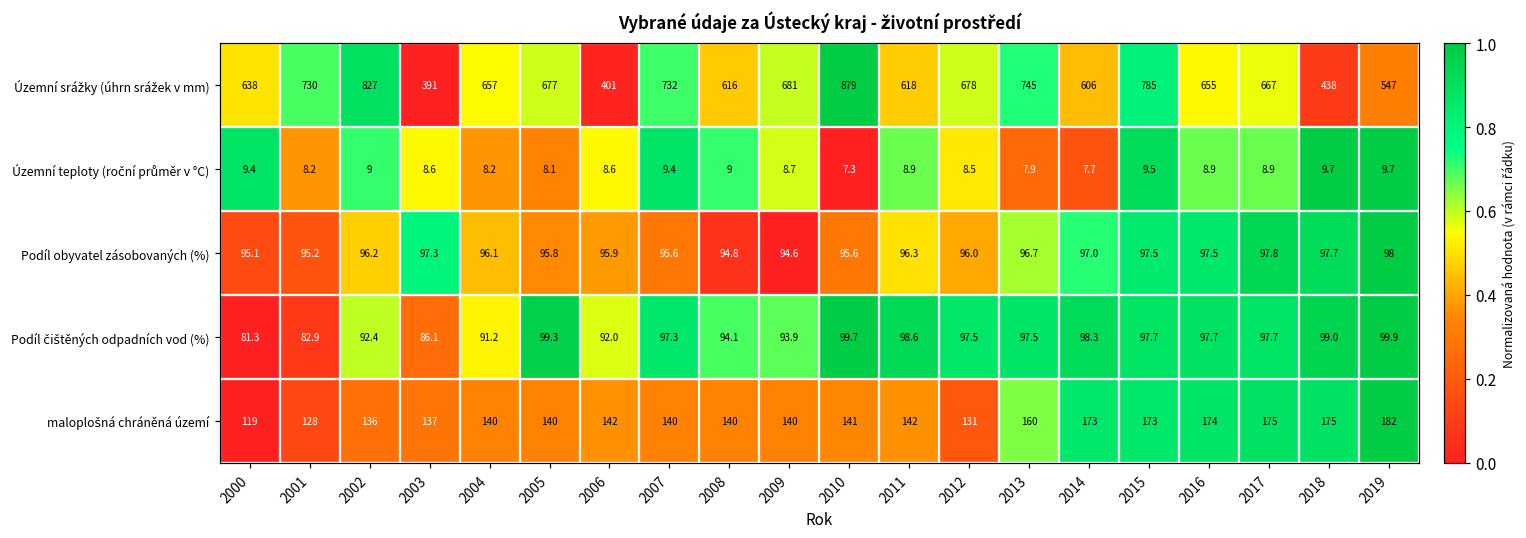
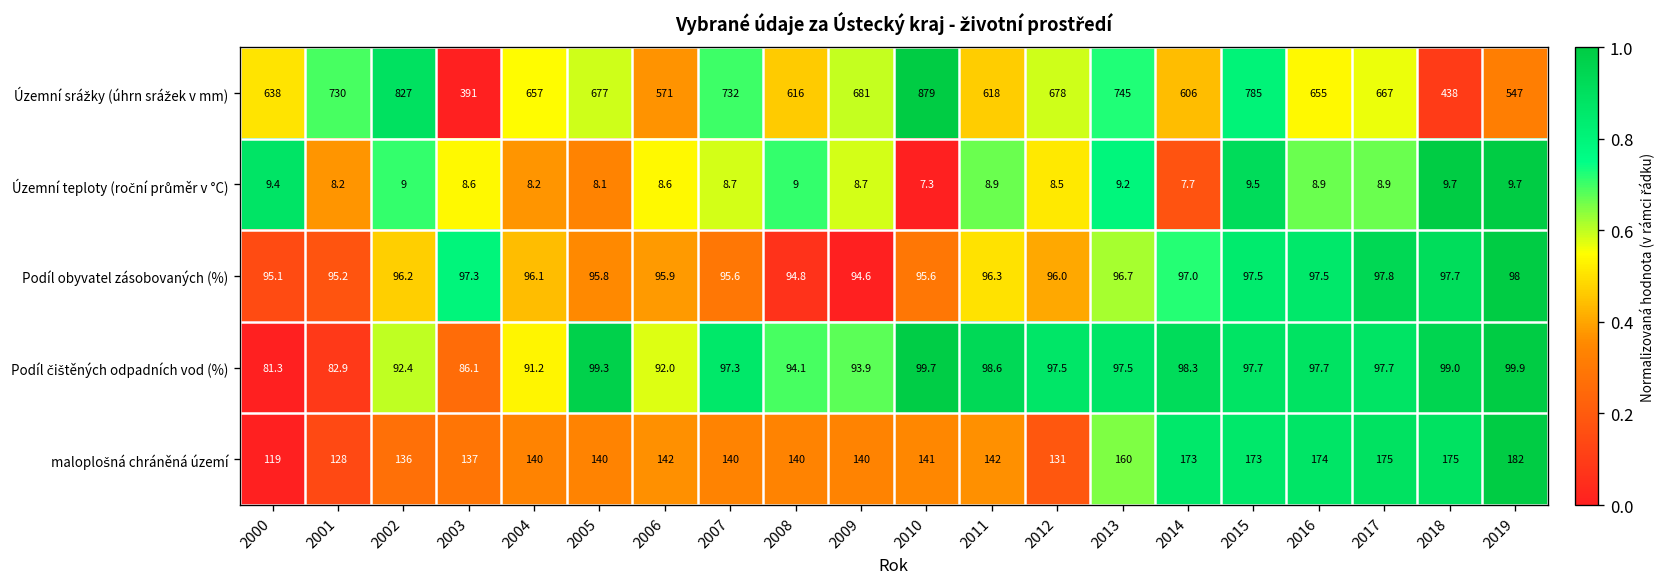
Územní srážky (úhrn srážek v mm), 2006: 401 -> 571
Územní teploty (roční průměr v °C), 2007: 9.4 -> 8.7
Územní teploty (roční průměr v °C), 2013: 7.9 -> 9.2
